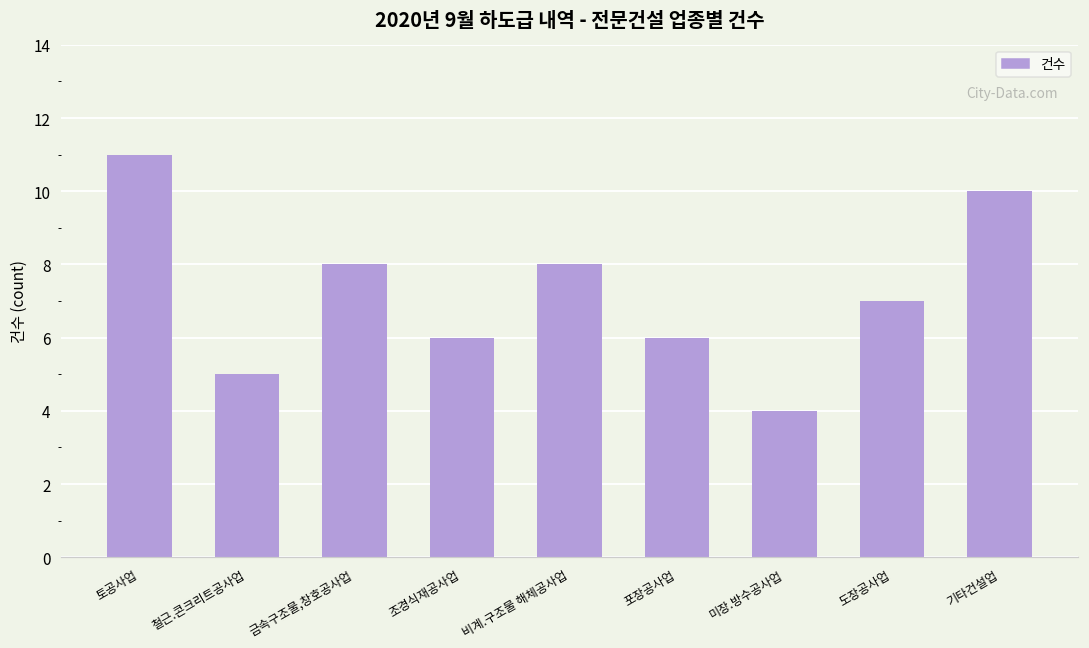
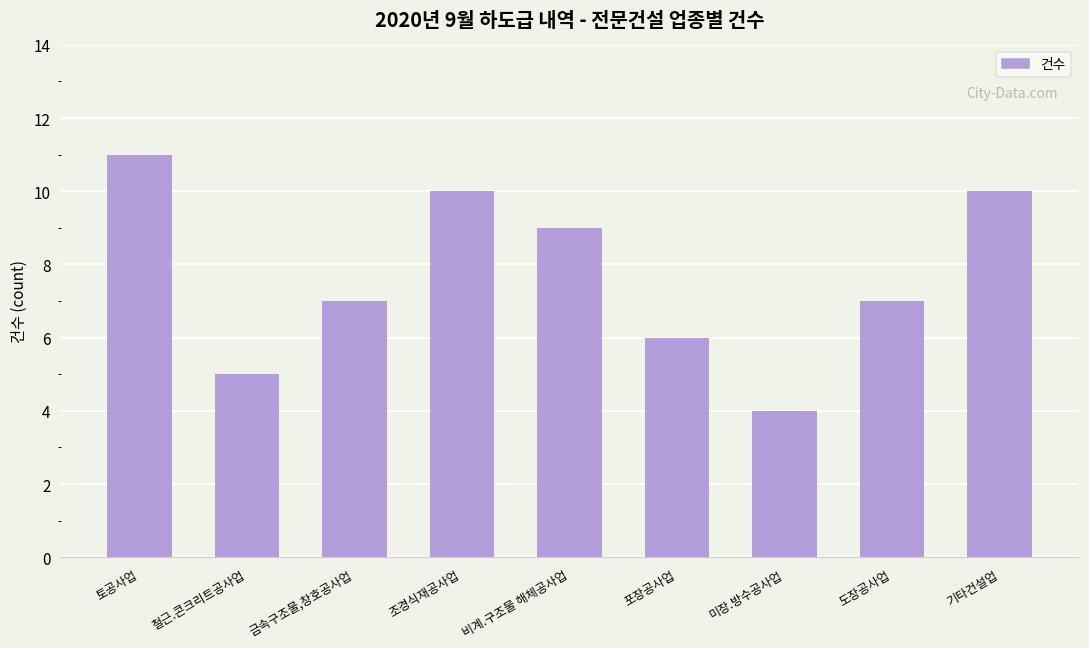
금속구조물,창호공사업: 8 -> 7
조경식재공사업: 6 -> 10
비계.구조물 해체공사업: 8 -> 9
